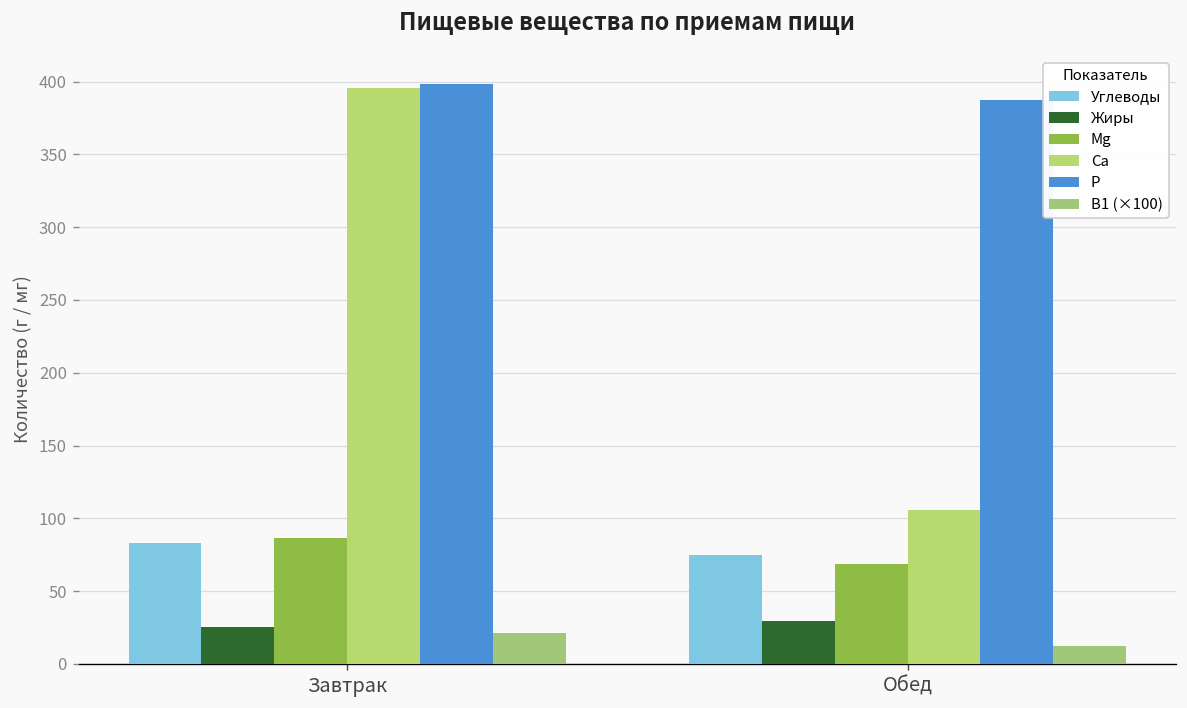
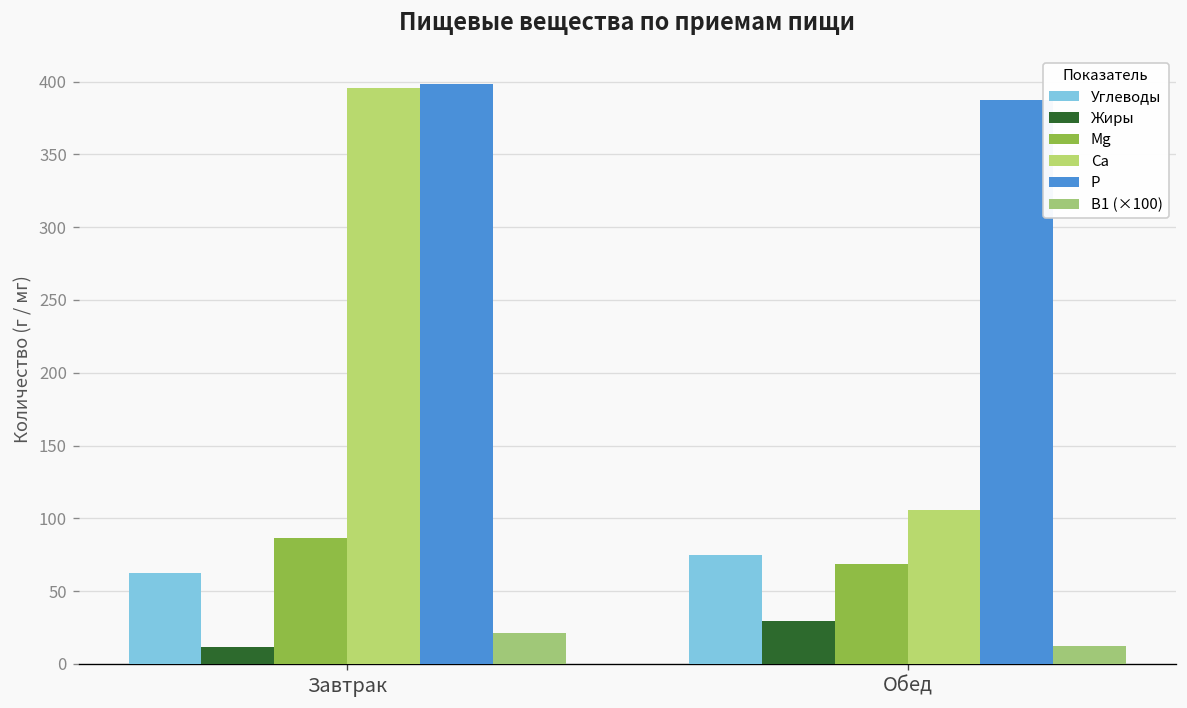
Углеводы, Завтрак: 83 -> 63
Жиры, Завтрак: 26 -> 12
